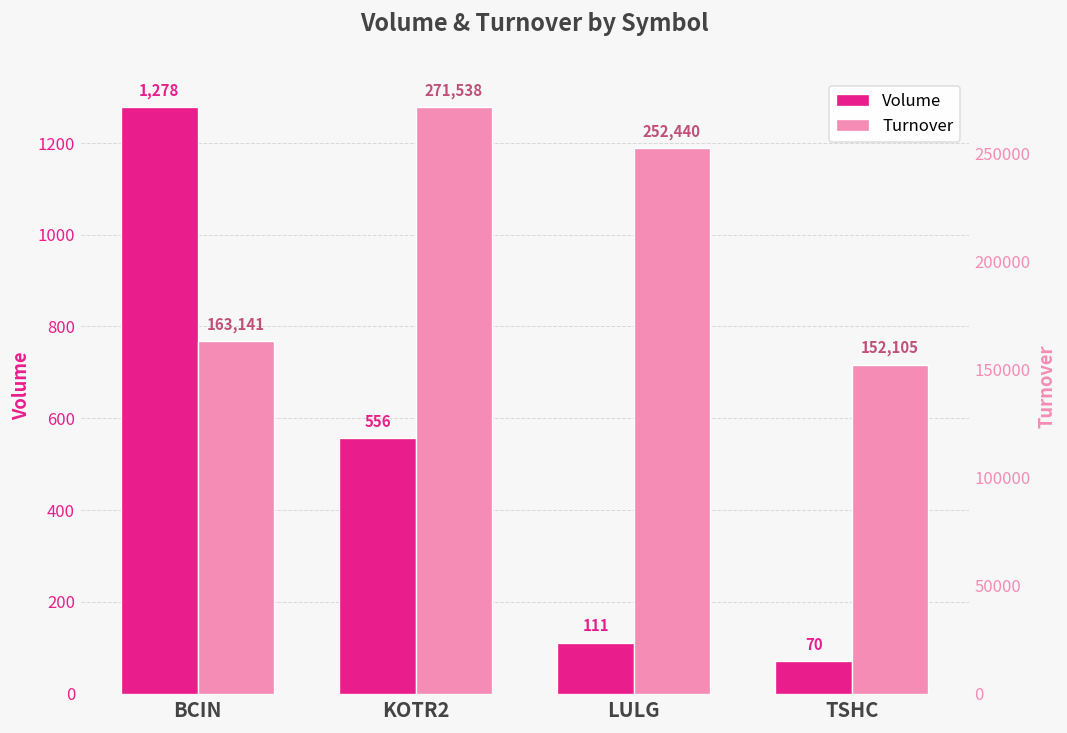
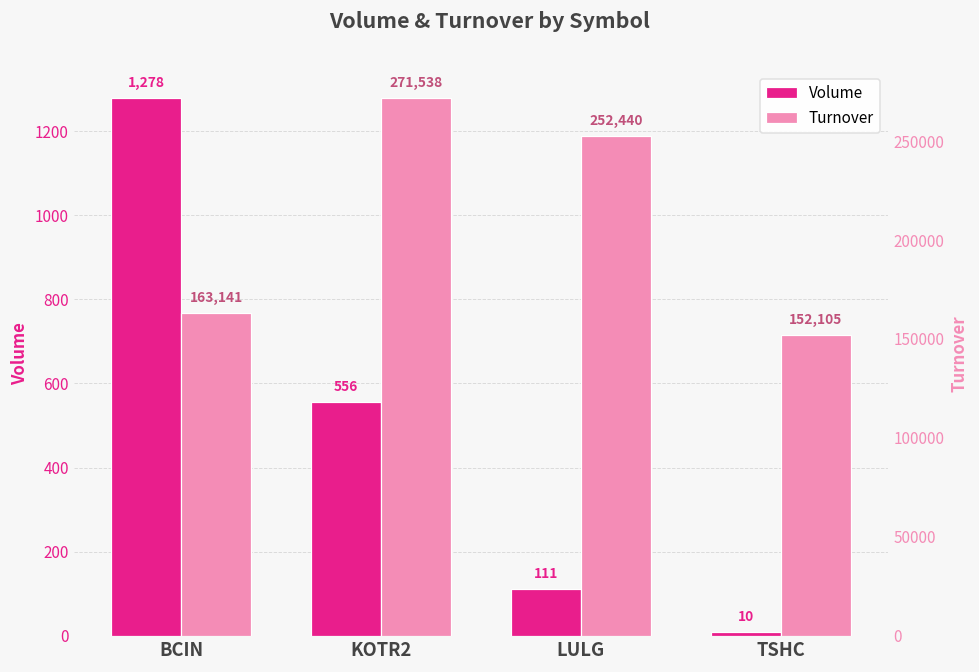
Volume, TSHC: 70 -> 10
